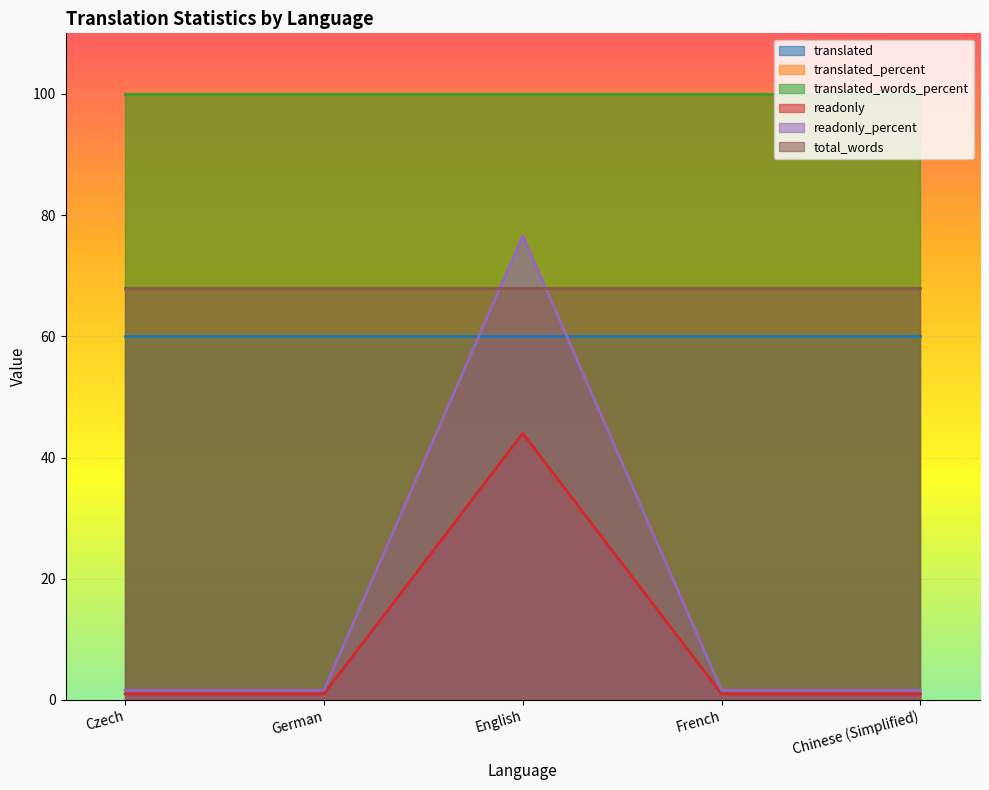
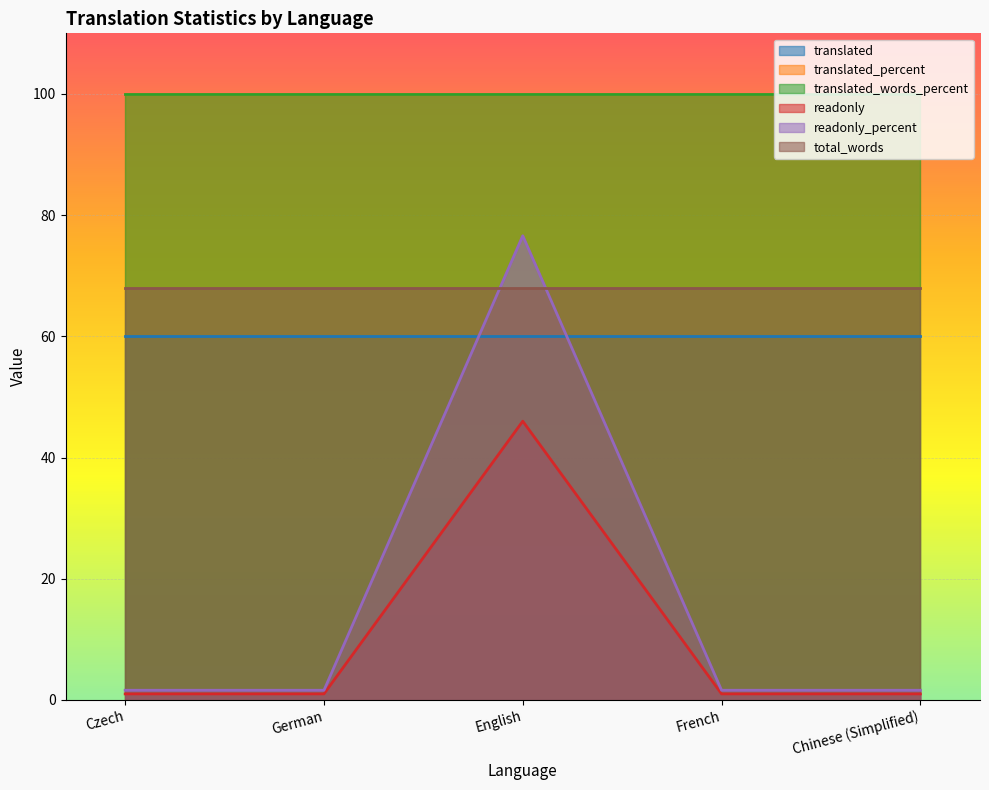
readonly, English: 44 -> 46
